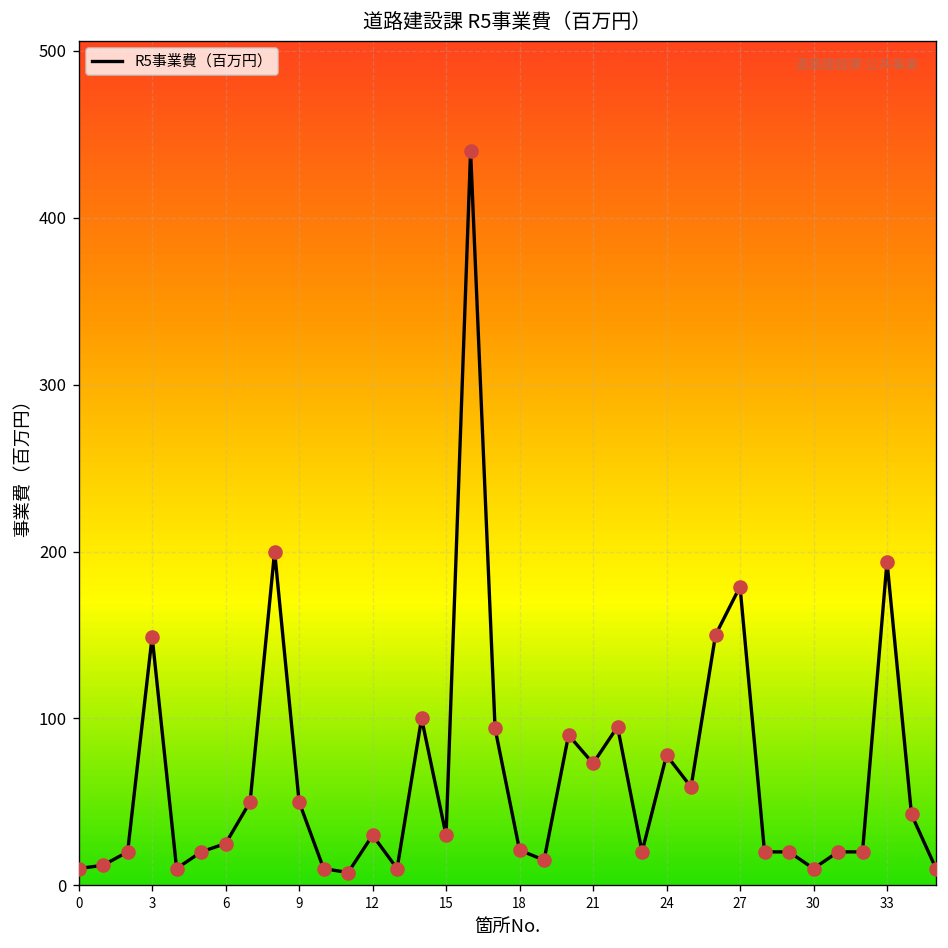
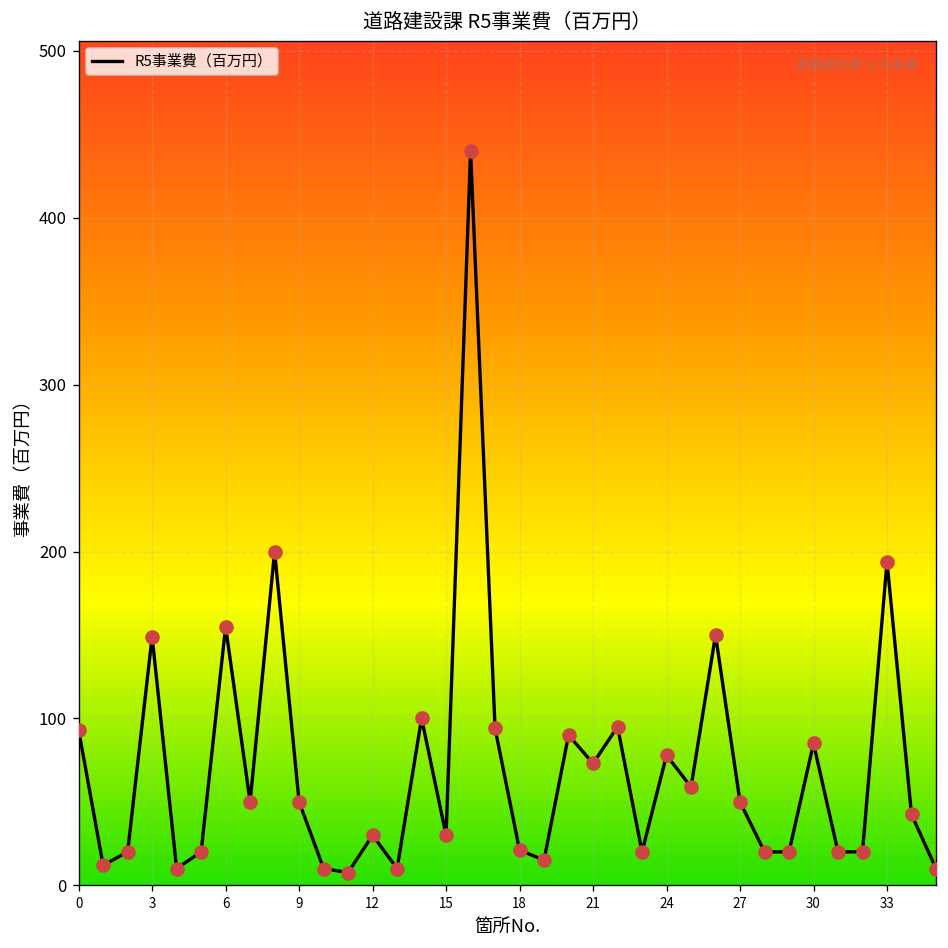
0: 10 -> 93
6: 25 -> 155
27: 179 -> 50
30: 10 -> 85
